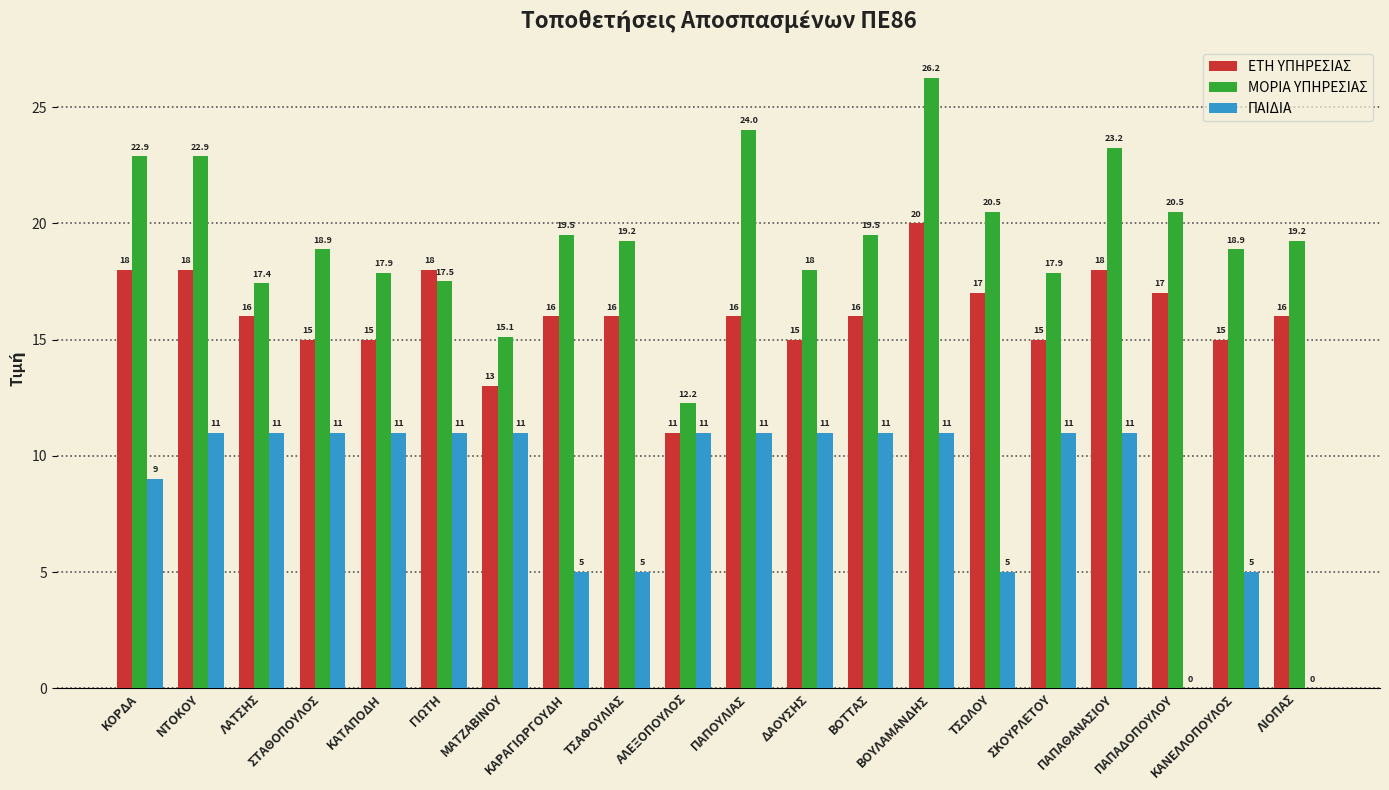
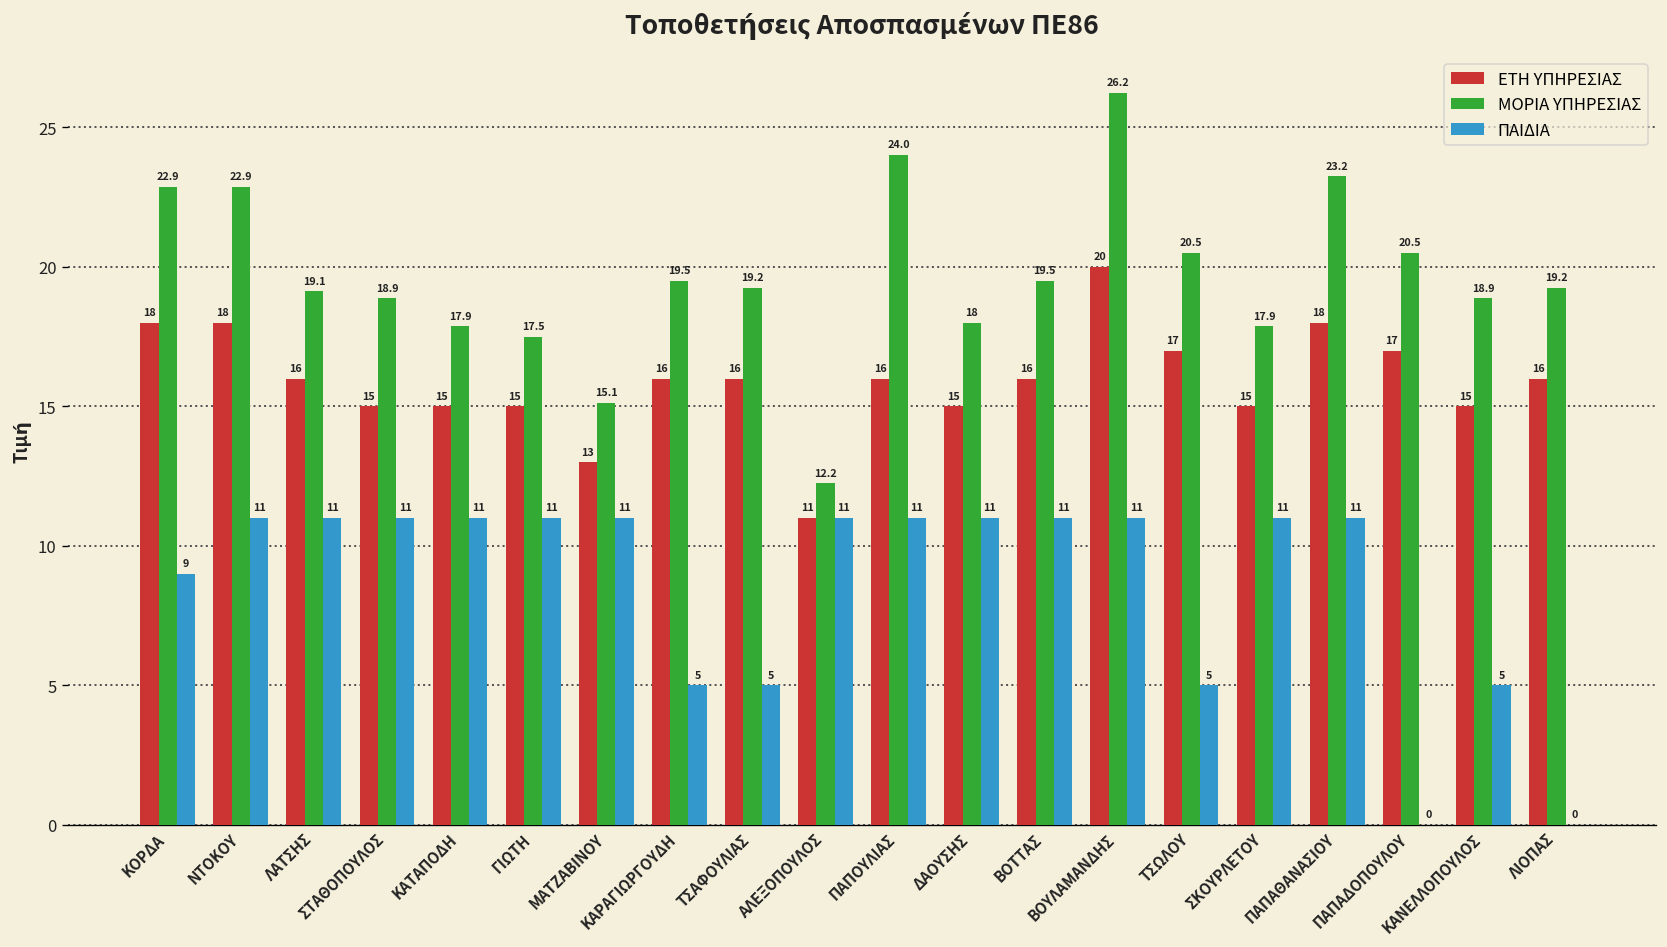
ΜΟΡΙΑ ΥΠΗΡΕΣΙΑΣ, ΛΑΤΣΗΣ: 17.4 -> 19.1
ΕΤΗ ΥΠΗΡΕΣΙΑΣ, ΓΙΩΤΗ: 18 -> 15
